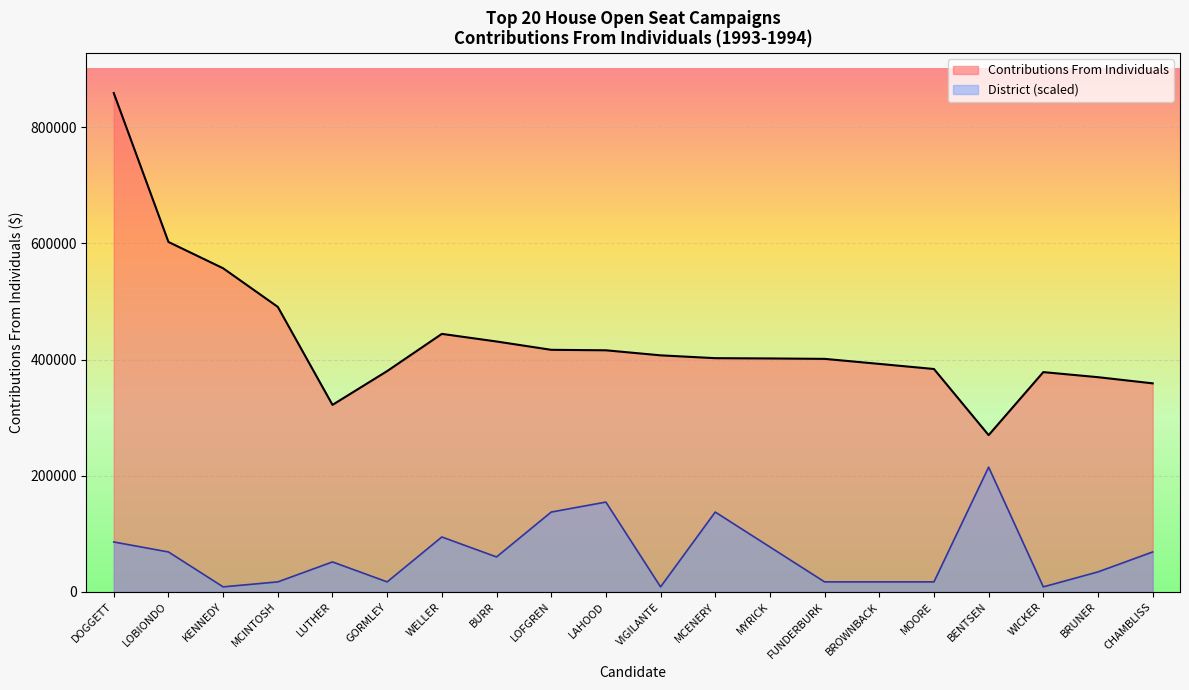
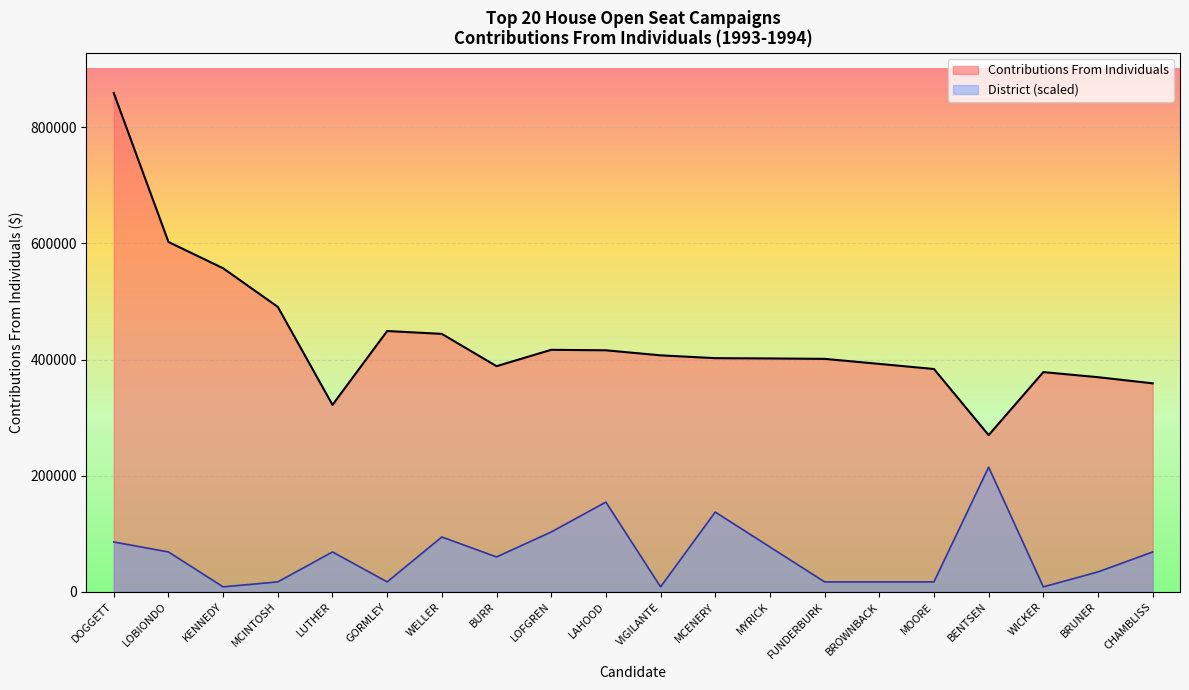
District (scaled), LUTHER: 50000 -> 70000
Contributions From Individuals, GORMLEY: 380000 -> 450000
Contributions From Individuals, BURR: 430000 -> 390000
District (scaled), LOFGREN: 140000 -> 100000
